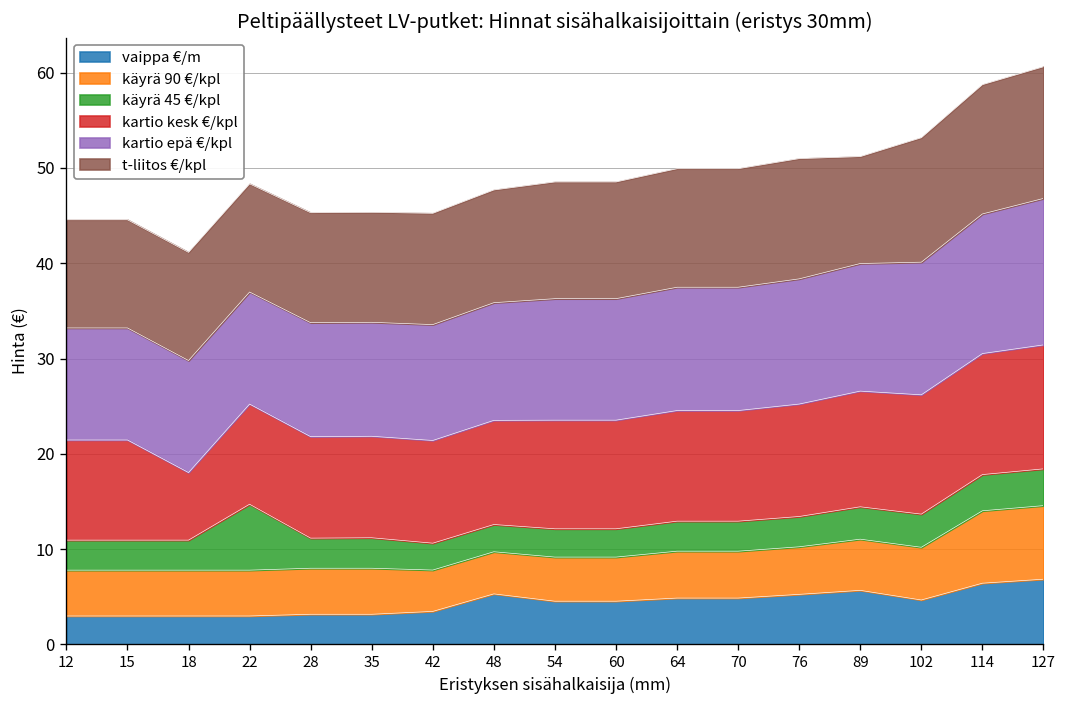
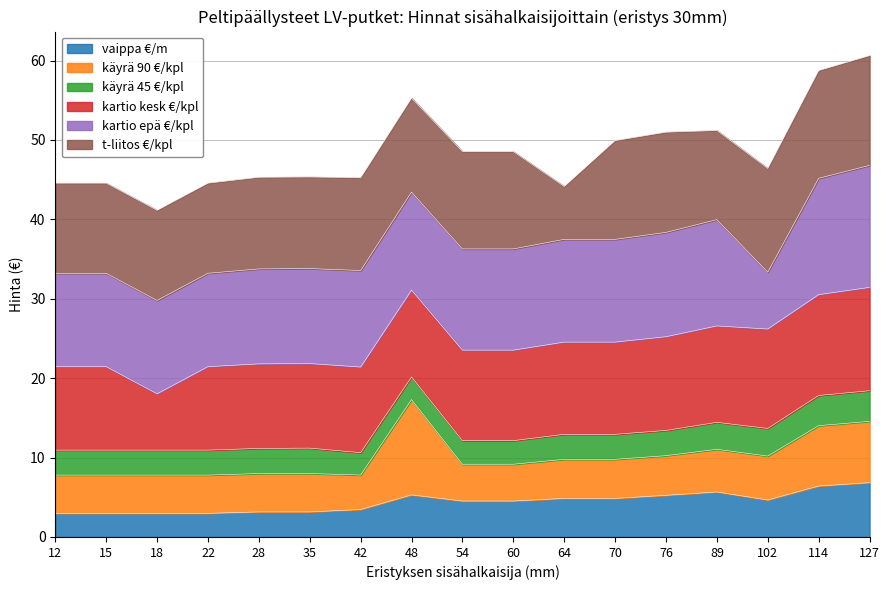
käyrä 45 €/kpl, 22: 7 -> 3
käyrä 90 €/kpl, 48: 4 -> 12
t-liitos €/kpl, 64: 12 -> 7
kartio epä €/kpl, 102: 14 -> 7
